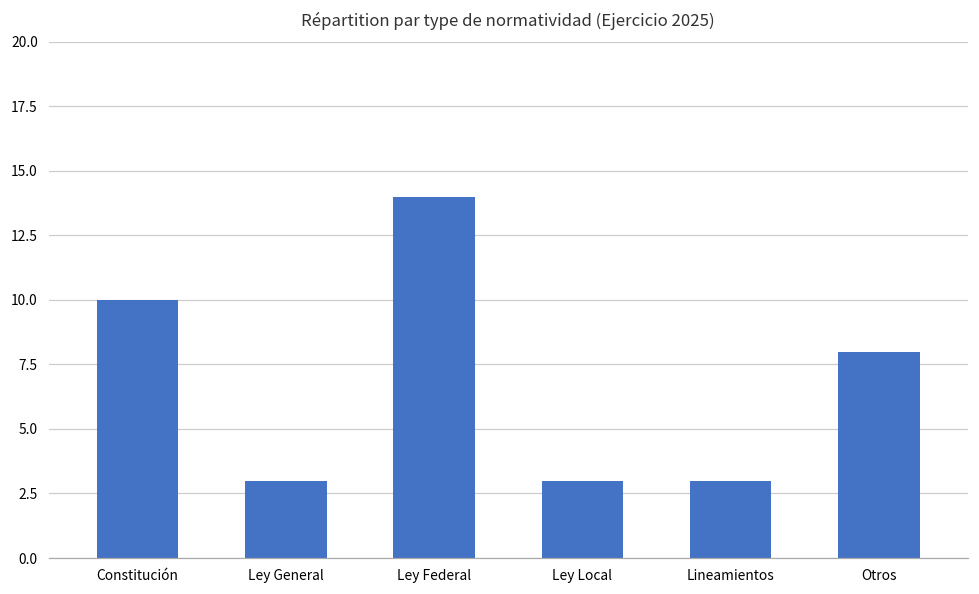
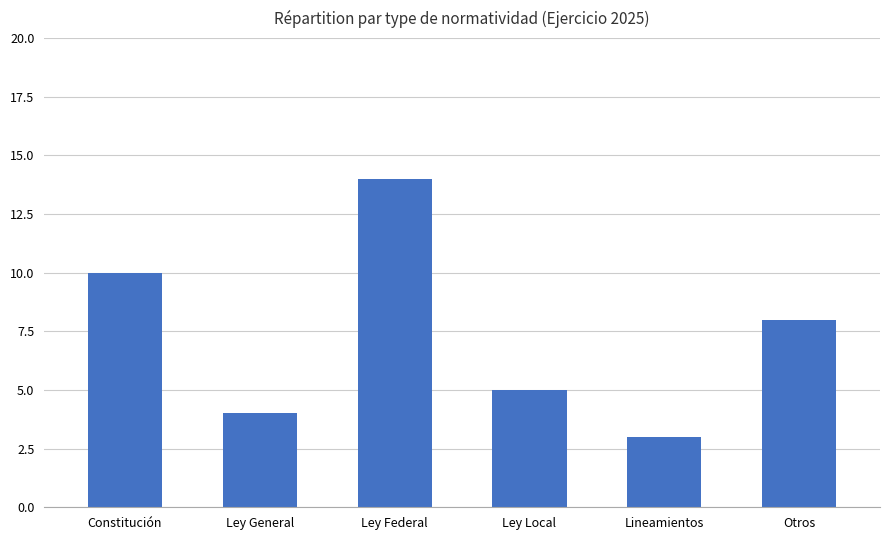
Ley General: 3 -> 4
Ley Local: 3 -> 5
